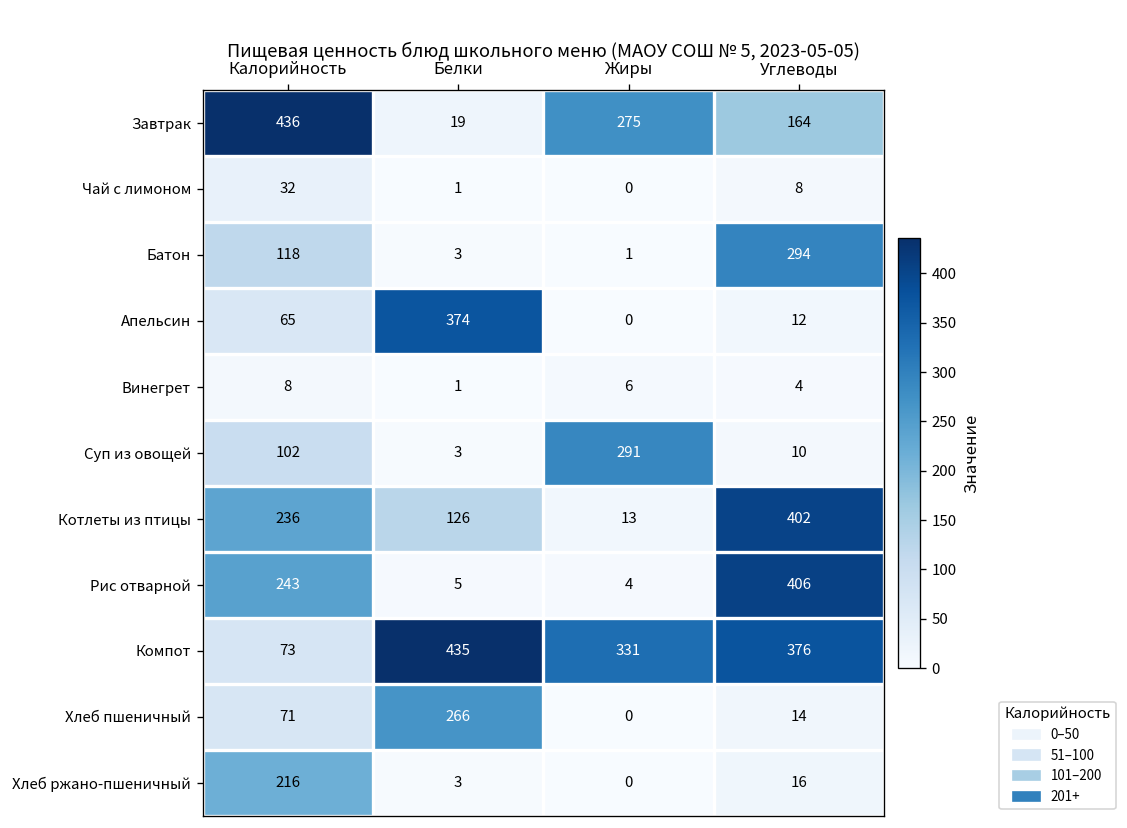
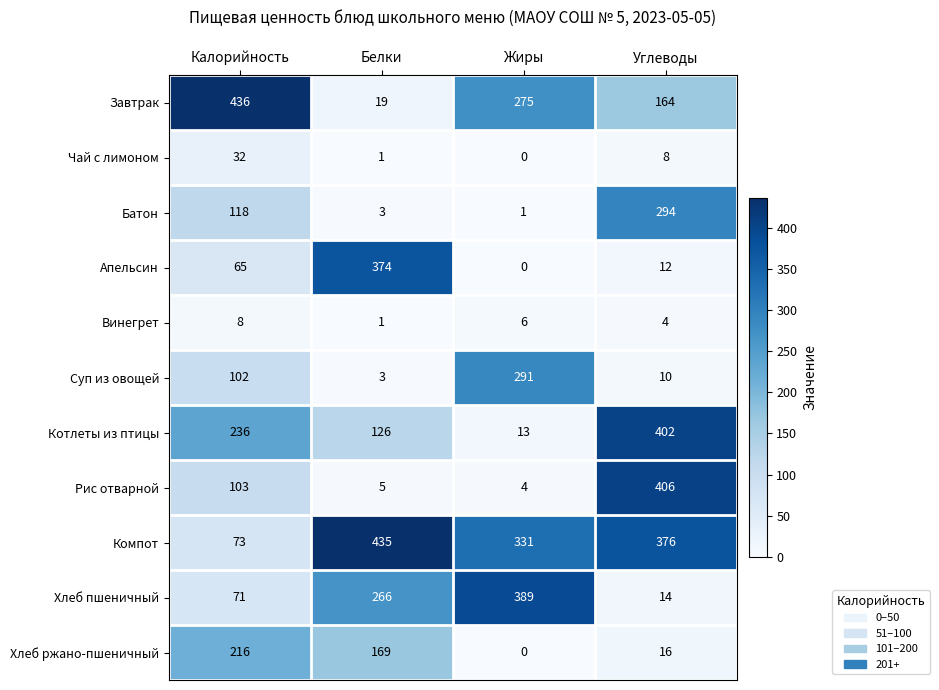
Рис отварной, Калорийность: 243 -> 103
Хлеб пшеничный, Жиры: 0 -> 389
Хлеб ржано-пшеничный, Белки: 3 -> 169
